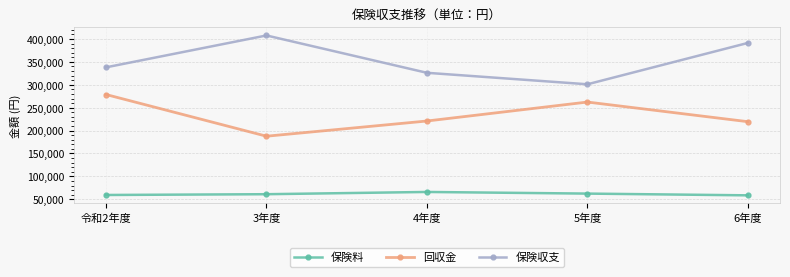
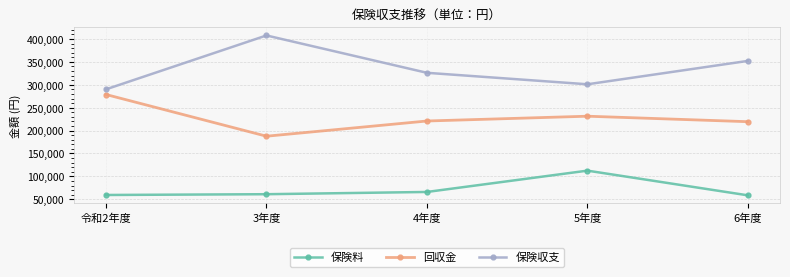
保険収支, 令和2年度: 340,000 -> 290,000
保険料, 5年度: 60,000 -> 110,000
回収金, 5年度: 260,000 -> 230,000
保険収支, 6年度: 390,000 -> 350,000
